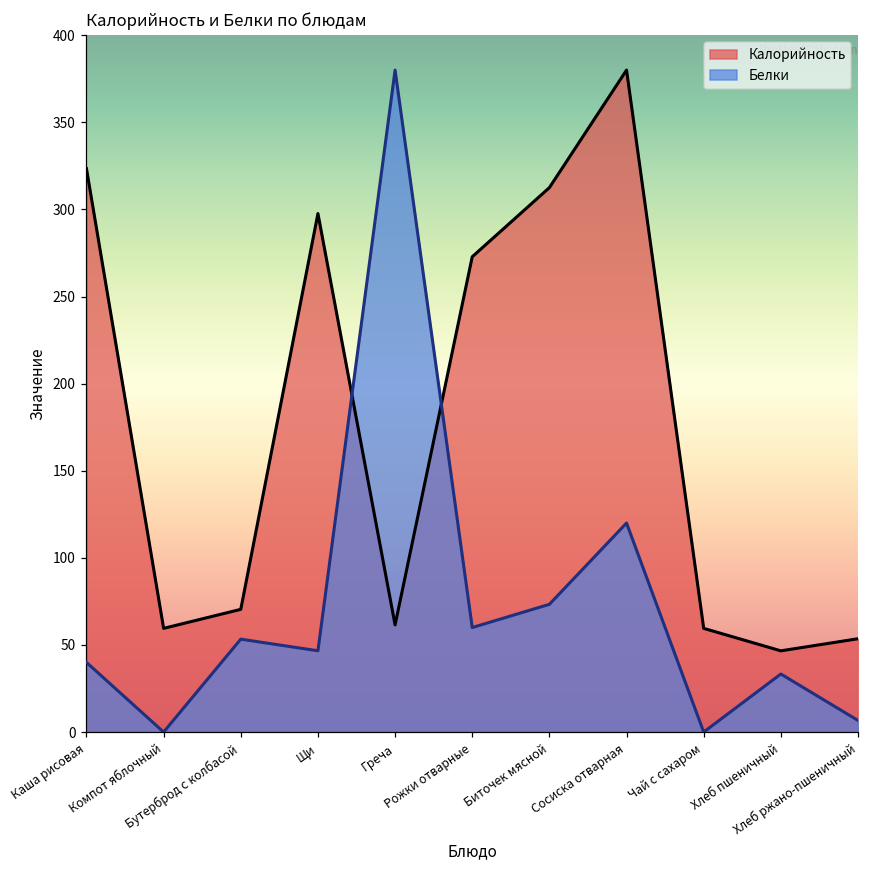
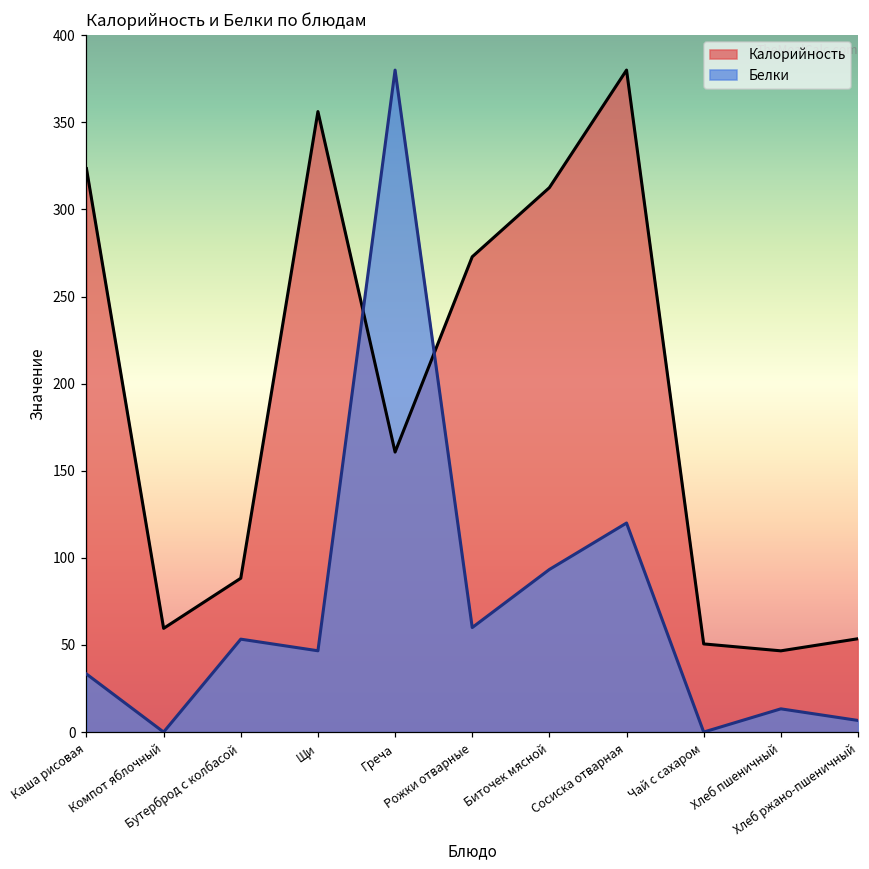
Белки, Каша рисовая: 40 -> 33
Калорийность, Бутерброд с колбасой: 70 -> 88
Калорийность, Щи: 298 -> 356
Калорийность, Греча: 62 -> 161
Белки, Биточек мясной: 73 -> 93
Калорийность, Чай с сахаром: 60 -> 51
Белки, Хлеб пшеничный: 33 -> 13
